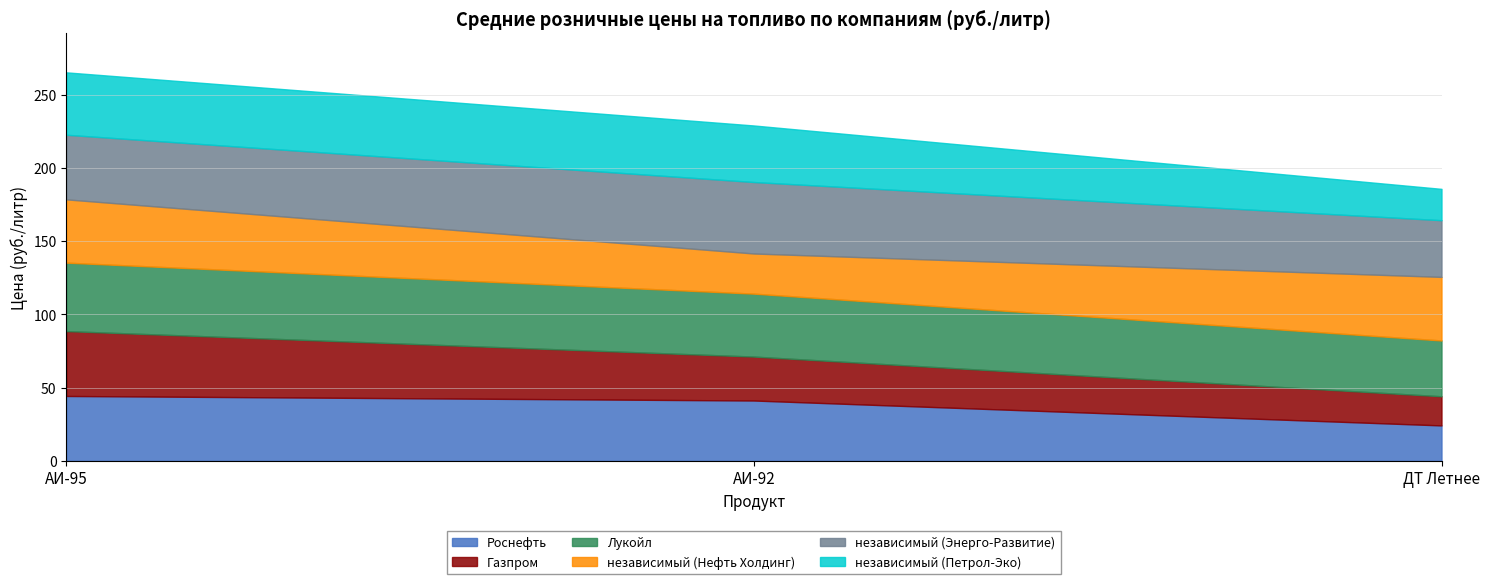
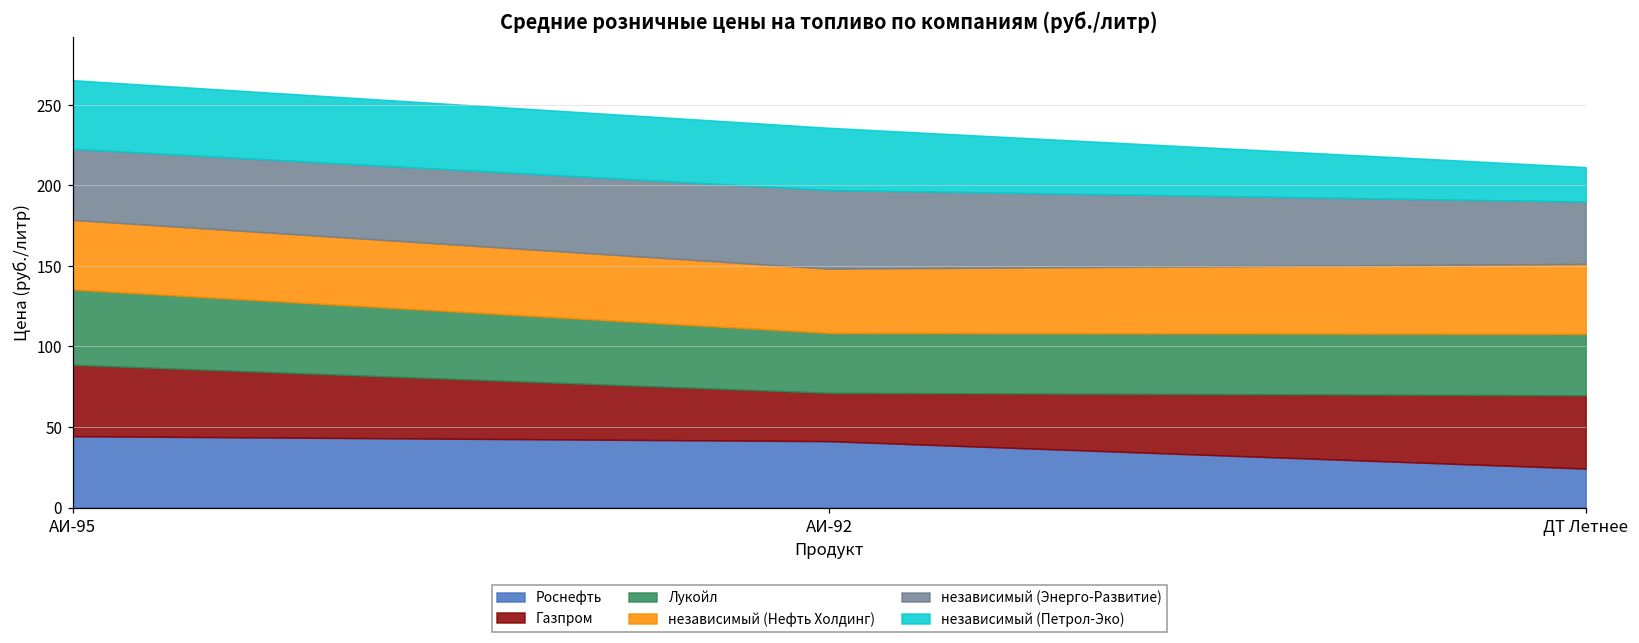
Лукойл, АИ-92: 43 -> 37
независимый (Нефть Холдинг), АИ-92: 27 -> 40
Газпром, ДТ Летнее: 20 -> 46
